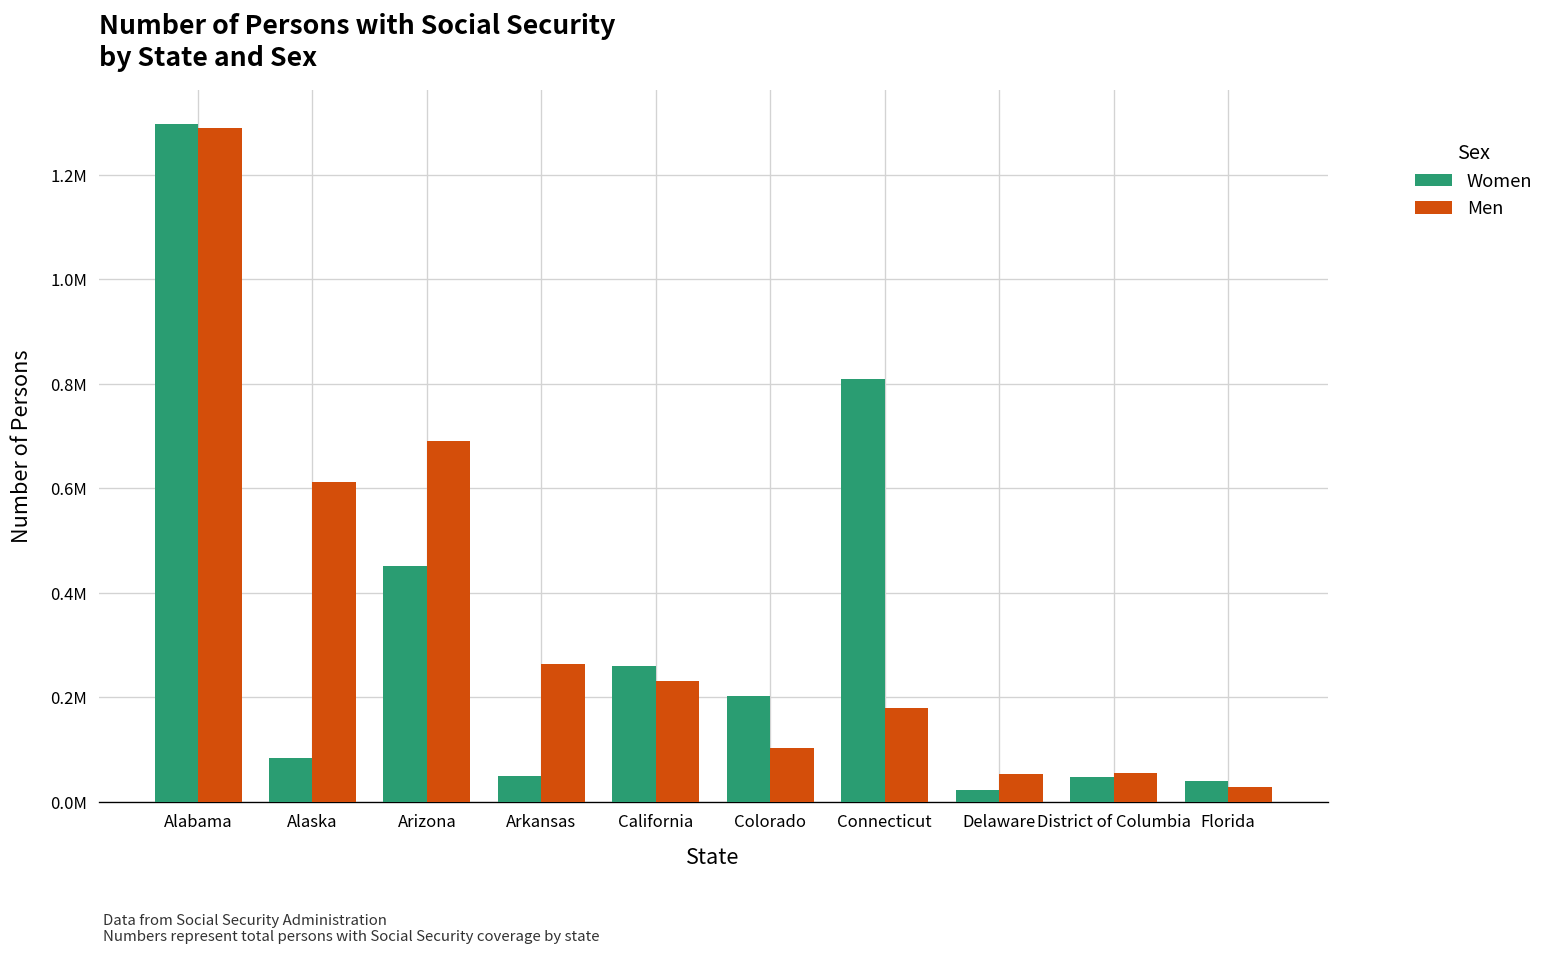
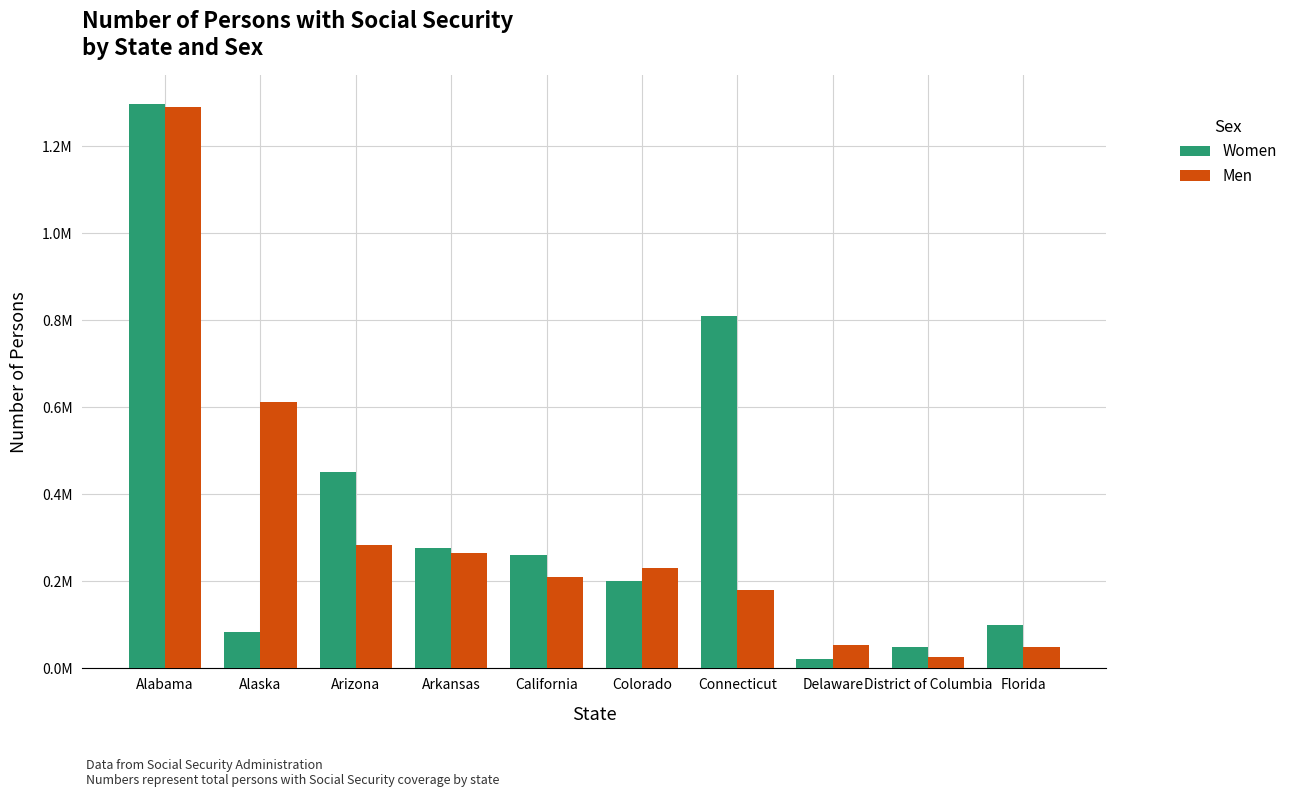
Men, Arizona: 690000 -> 280000
Women, Arkansas: 50000 -> 280000
Men, California: 230000 -> 210000
Men, Colorado: 100000 -> 230000
Men, District of Columbia: 60000 -> 30000
Women, Florida: 40000 -> 100000
Men, Florida: 30000 -> 50000
